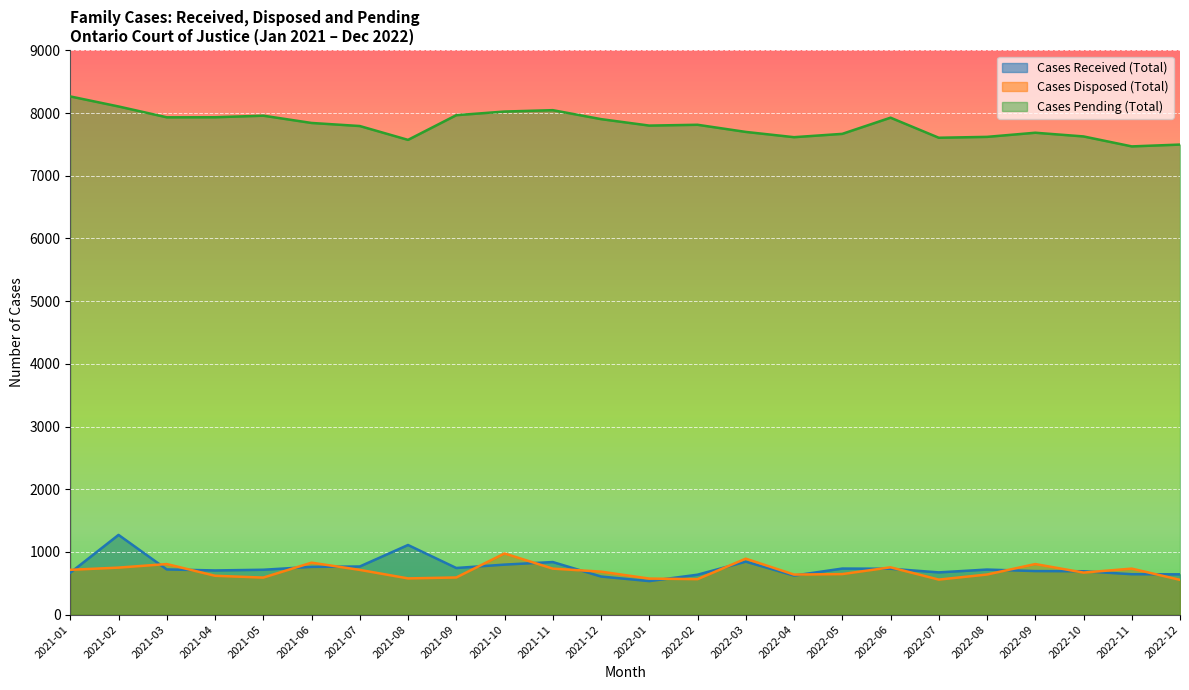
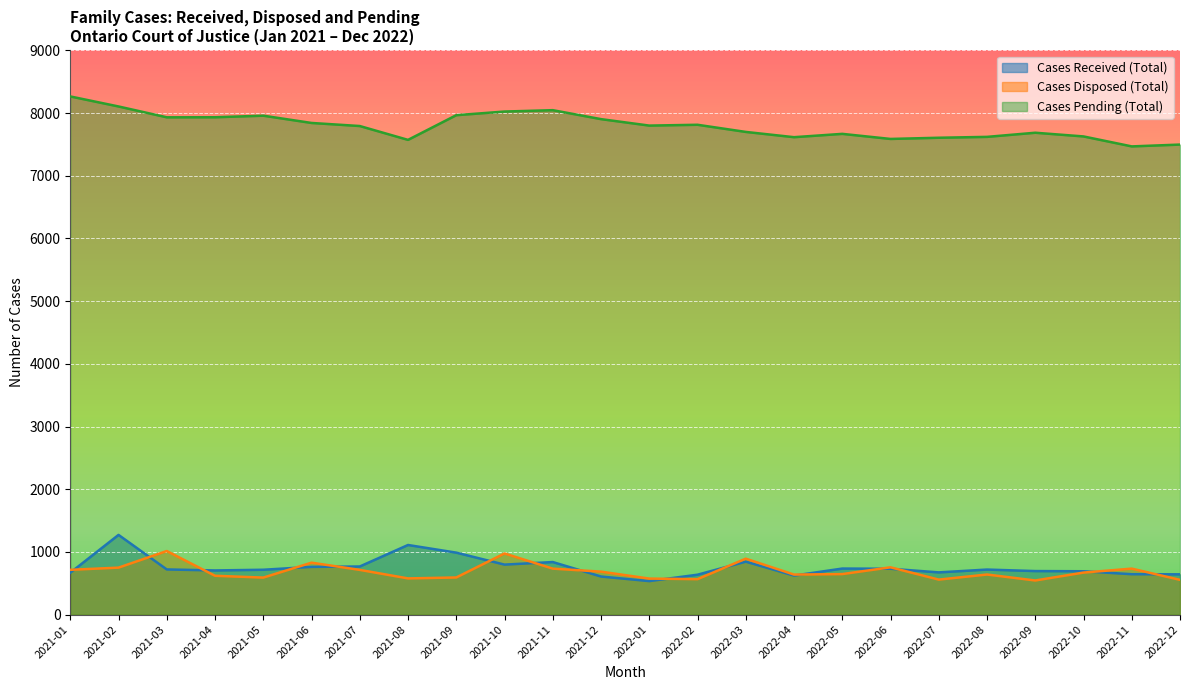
Cases Disposed (Total), 2021-03: 800 -> 1000
Cases Received (Total), 2021-09: 700 -> 1000
Cases Pending (Total), 2022-06: 7900 -> 7600
Cases Disposed (Total), 2022-09: 800 -> 500
